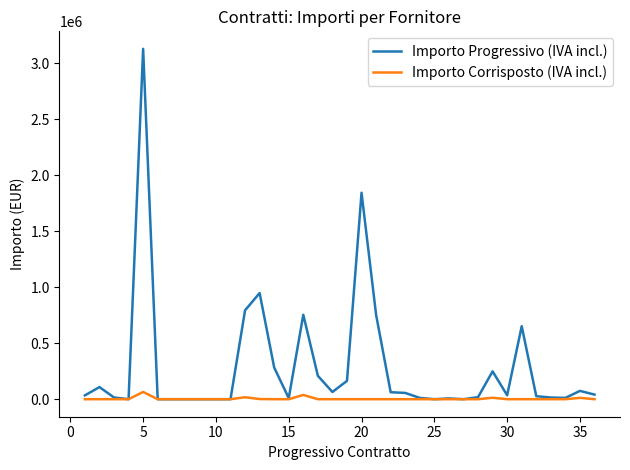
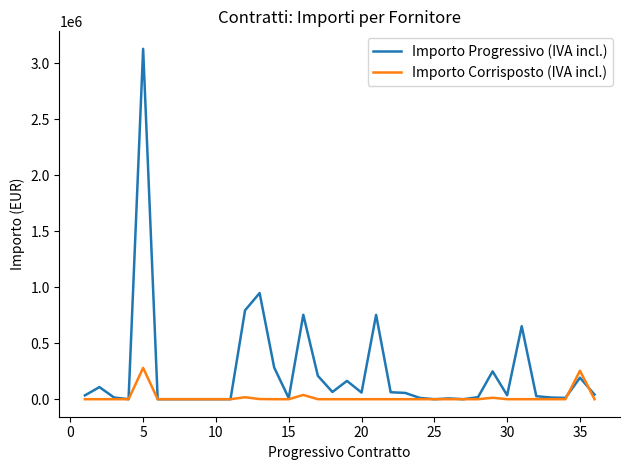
Importo Corrisposto (IVA incl.), 5: 60000 -> 280000
Importo Progressivo (IVA incl.), 20: 1840000 -> 60000
Importo Progressivo (IVA incl.), 35: 70000 -> 190000
Importo Corrisposto (IVA incl.), 35: 10000 -> 250000
